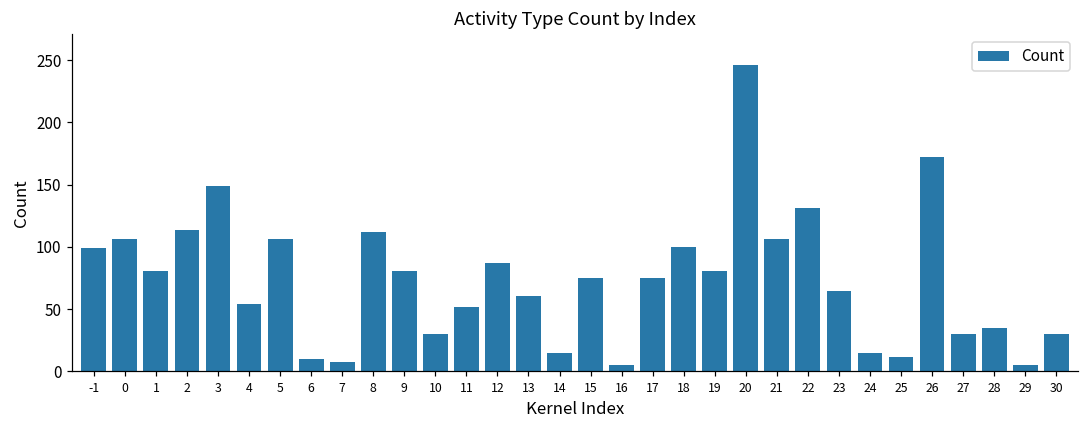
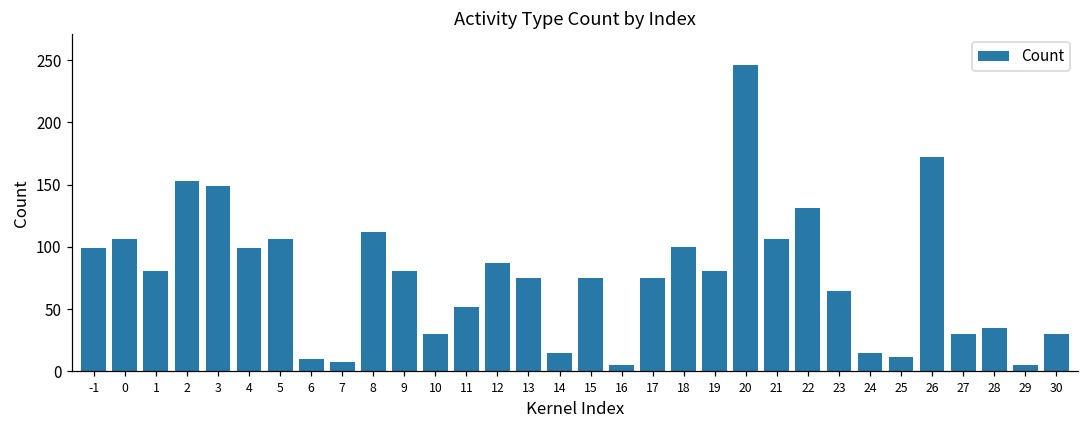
2: 114 -> 153
4: 54 -> 99
13: 61 -> 75
